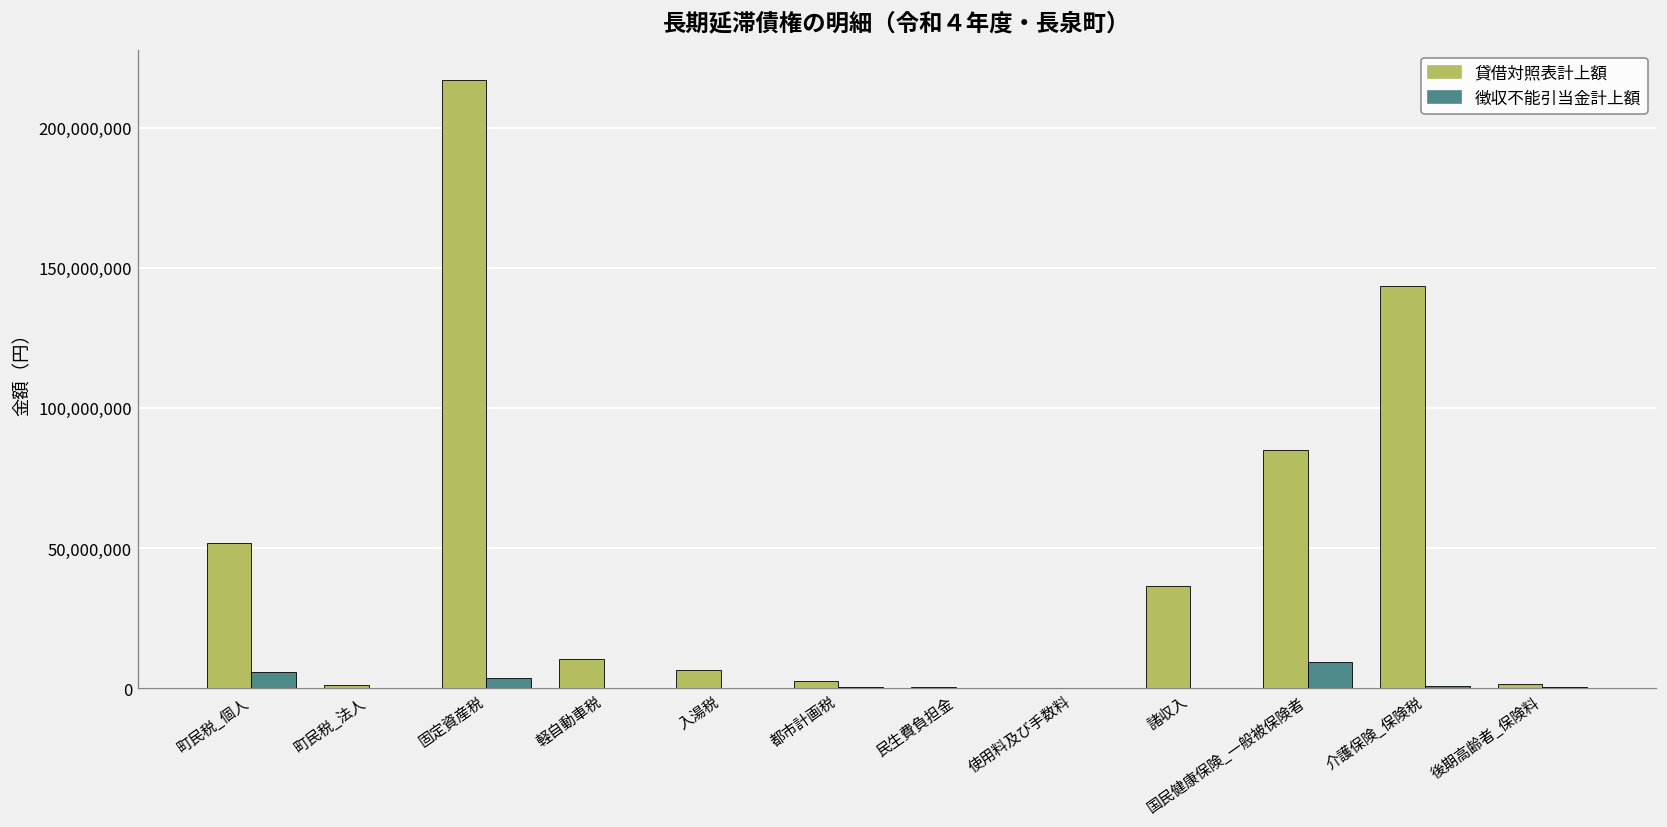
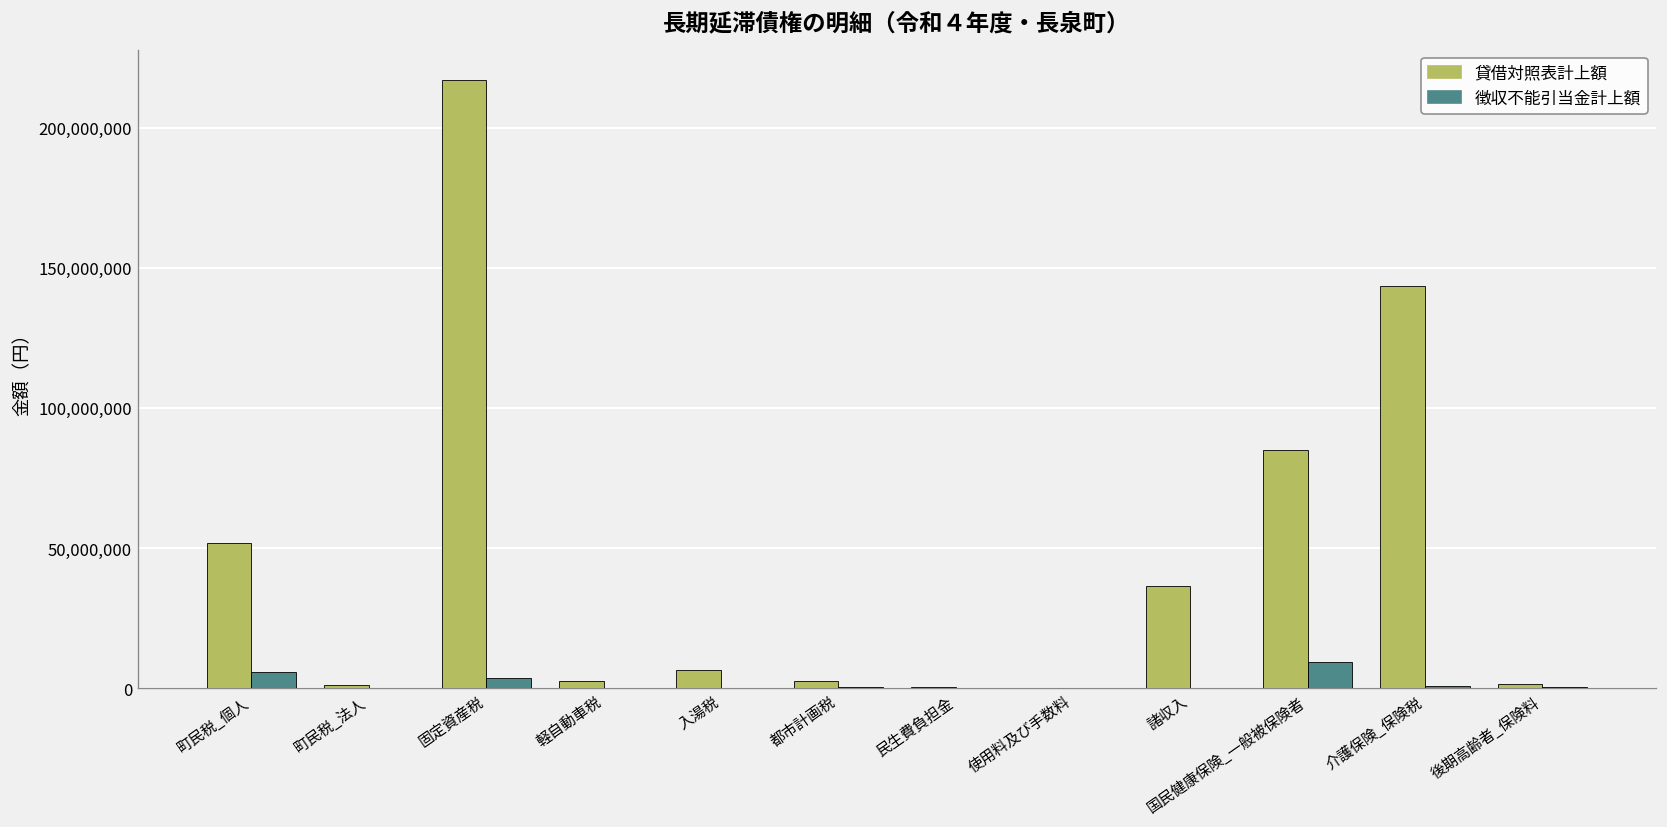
貸借対照表計上額, 軽自動車税: 10,000,000 -> 2,000,000
